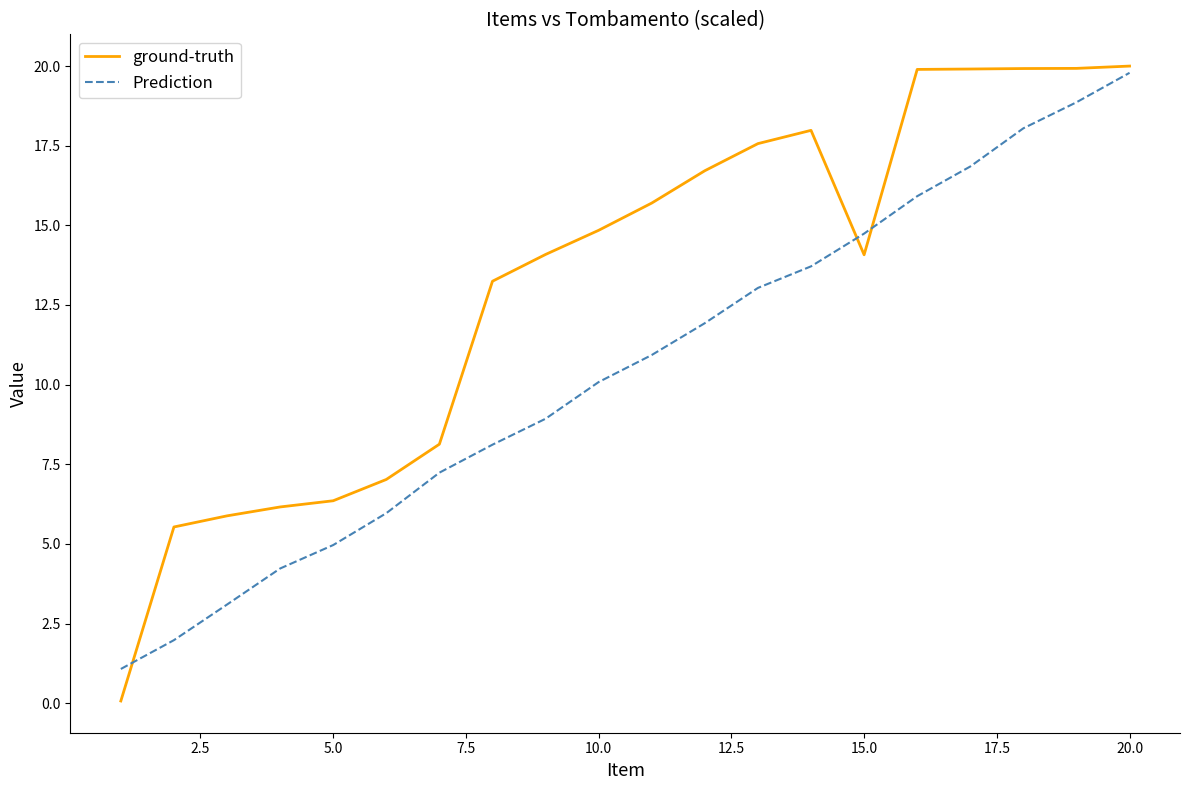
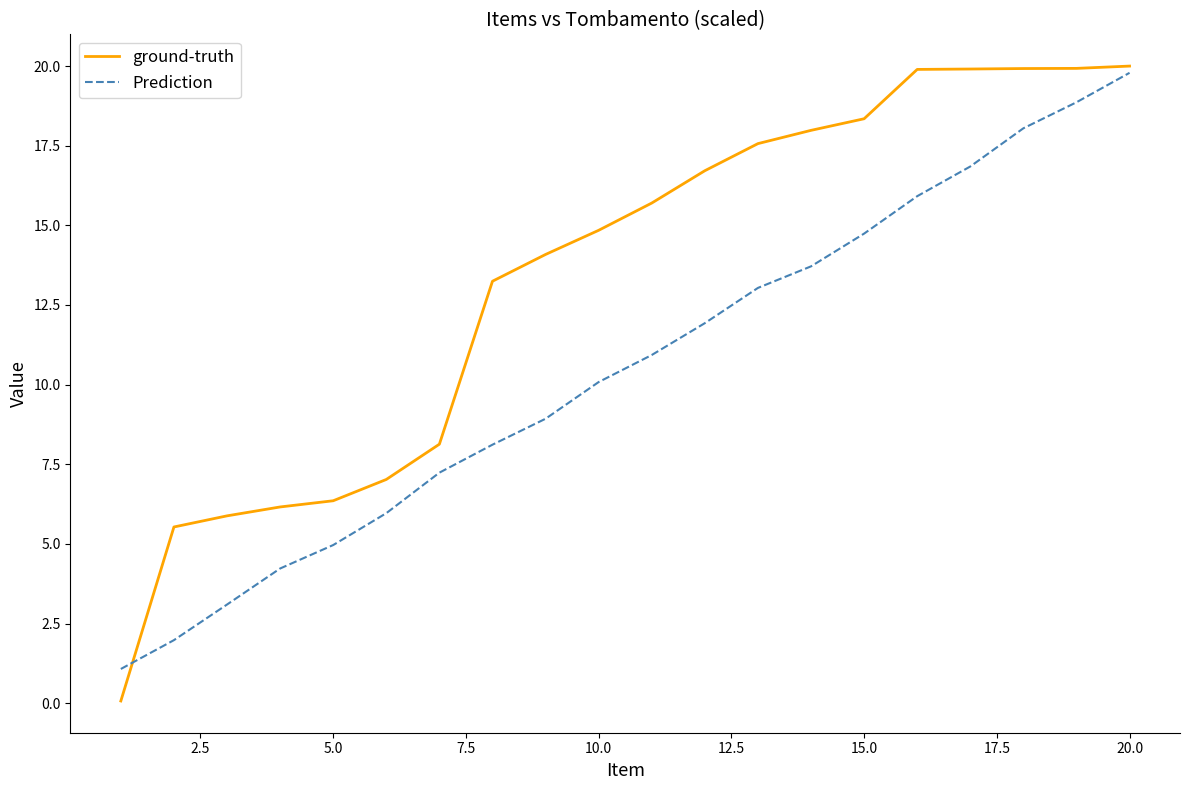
ground-truth, 15.0: 14.1 -> 18.3
